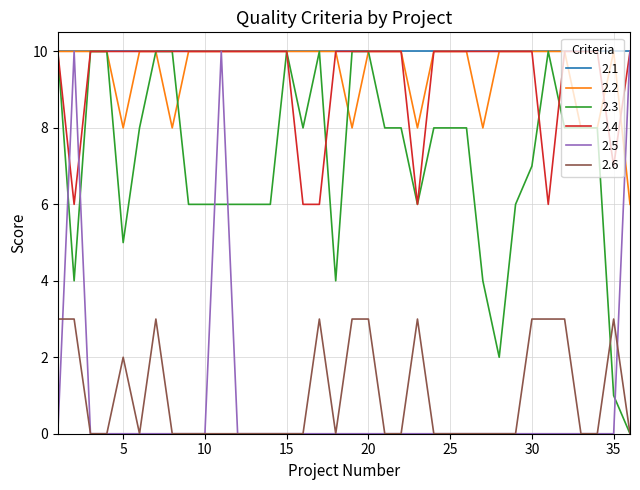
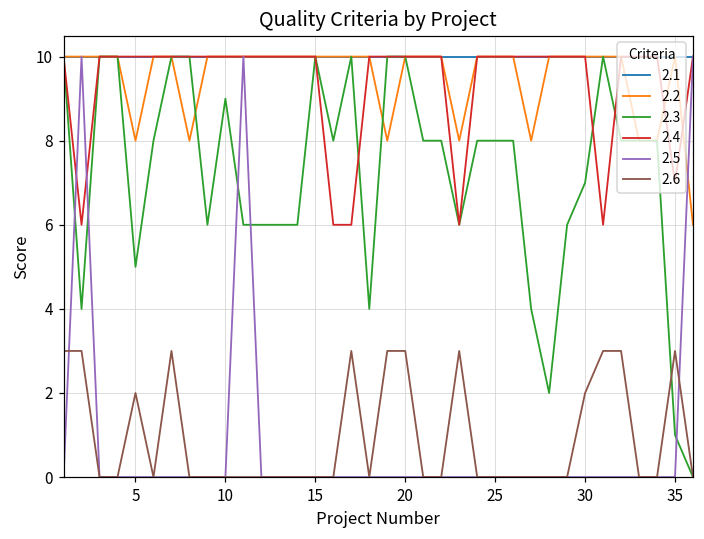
2.3, 10: 6 -> 9
2.6, 30: 3 -> 2
